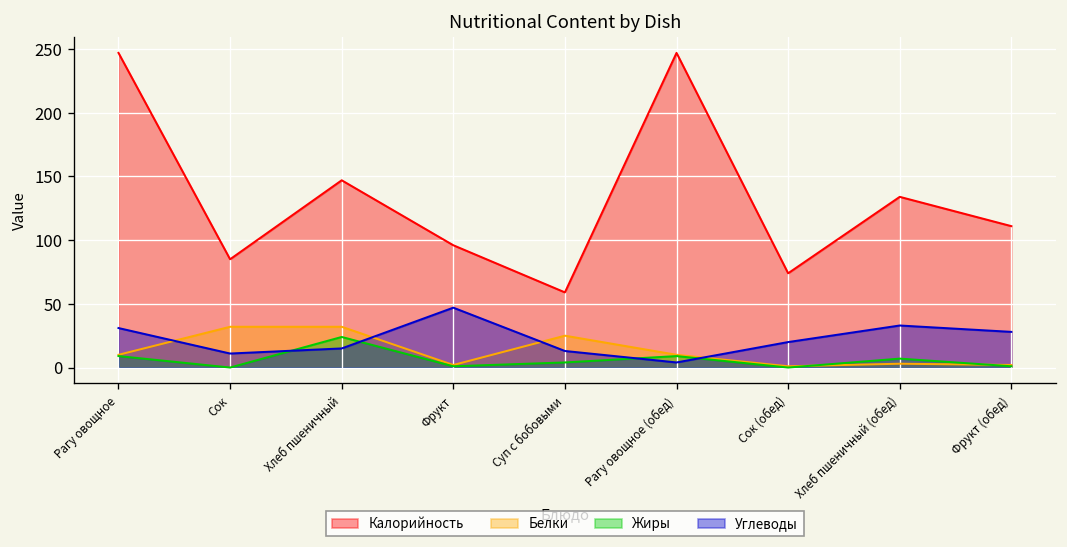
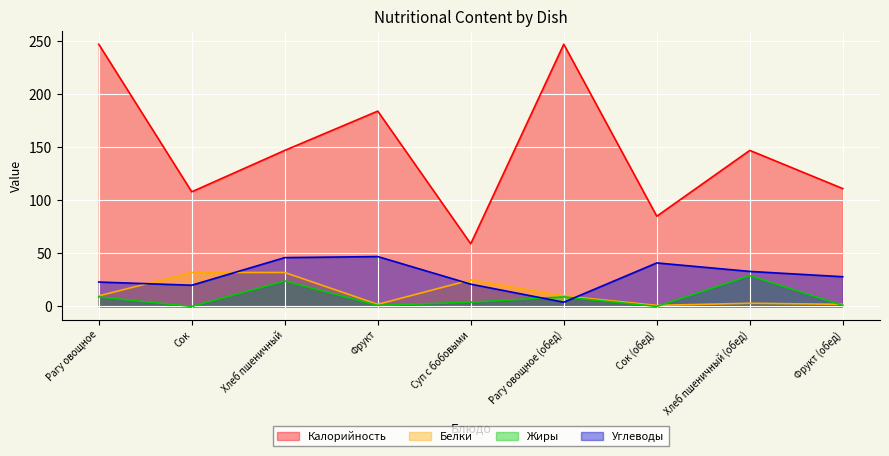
Углеводы, Рагу овощное: 31 -> 23
Калорийность, Сок: 85 -> 108
Углеводы, Сок: 11 -> 20
Углеводы, Хлеб пшеничный: 15 -> 46
Калорийность, Фрукт: 96 -> 184
Углеводы, Суп с бобовыми: 13 -> 21
Калорийность, Сок (обед): 74 -> 85
Углеводы, Сок (обед): 20 -> 41
Калорийность, Хлеб пшеничный (обед): 134 -> 147
Жиры, Хлеб пшеничный (обед): 7 -> 29
